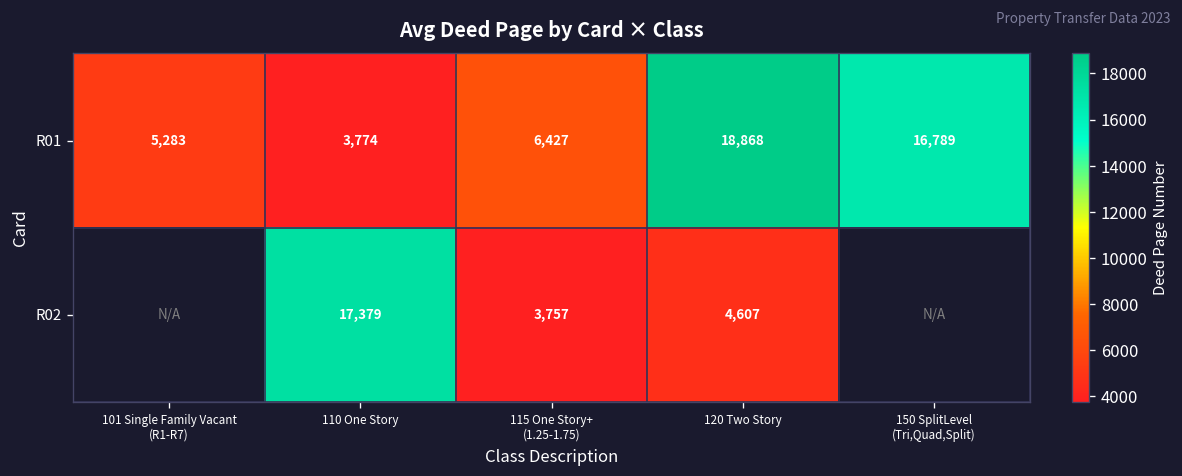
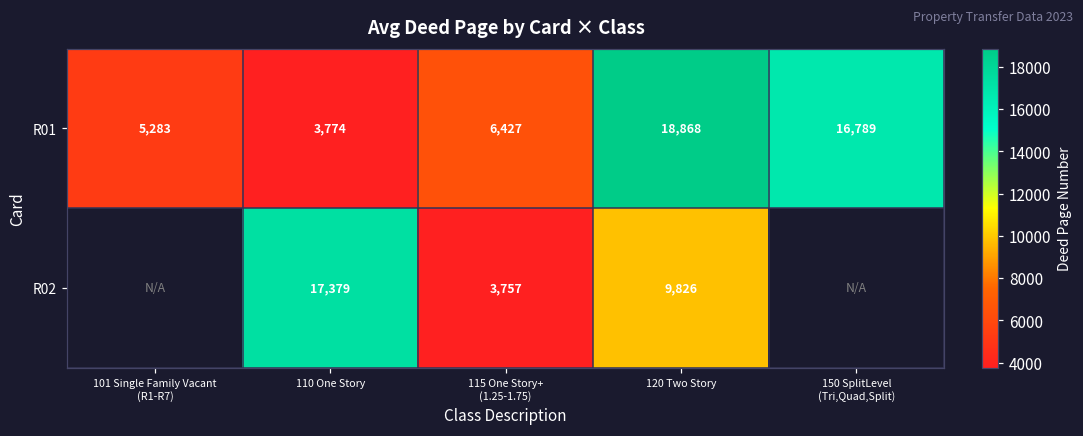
R02, 120 Two Story: 4,607 -> 9,826
